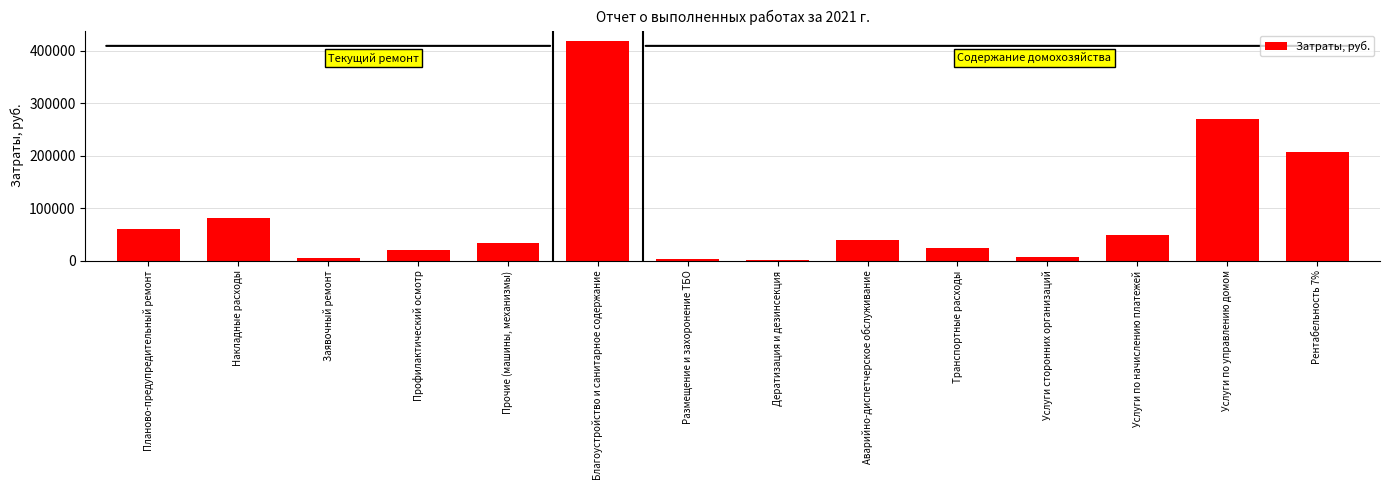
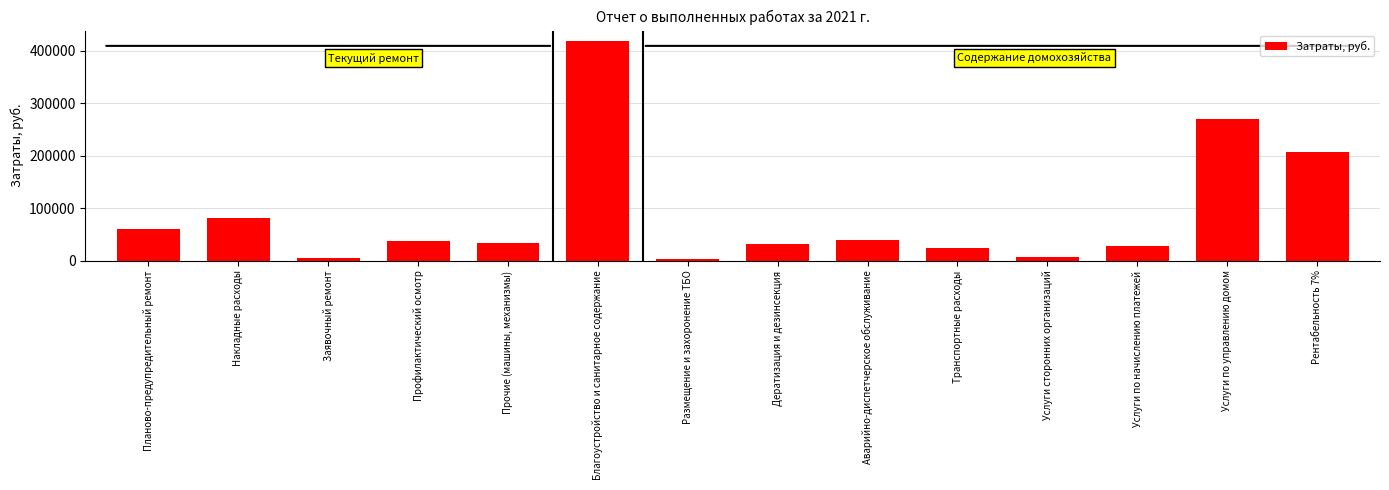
Профилактический осмотр: 20000 -> 40000
Дератизация и дезинсекция: 0 -> 30000
Услуги по начислению платежей: 50000 -> 30000
